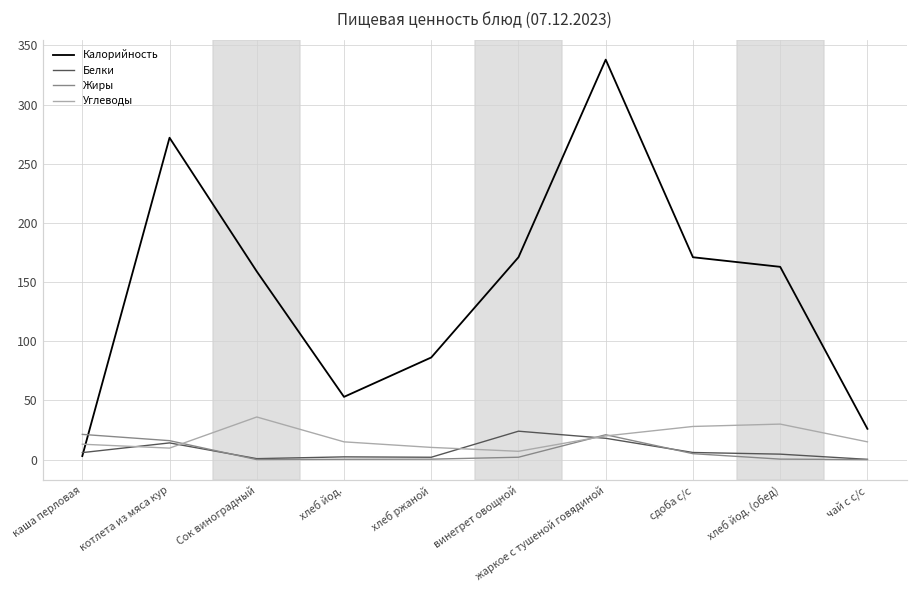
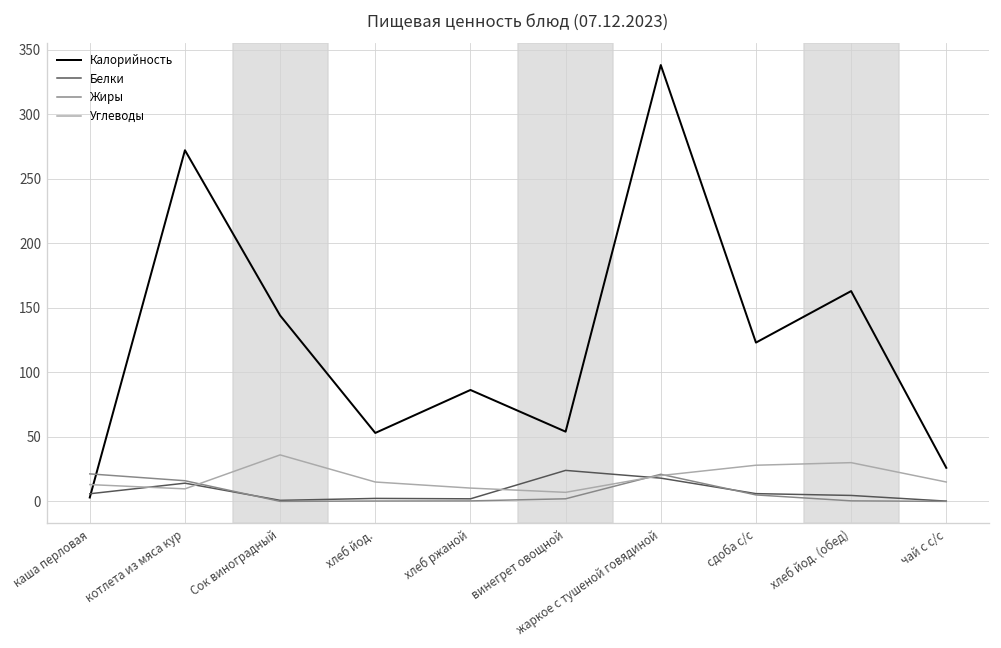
Калорийность, Сок виноградный: 159 -> 144
Калорийность, винегрет овощной: 171 -> 54
Калорийность, сдоба с/с: 171 -> 123
